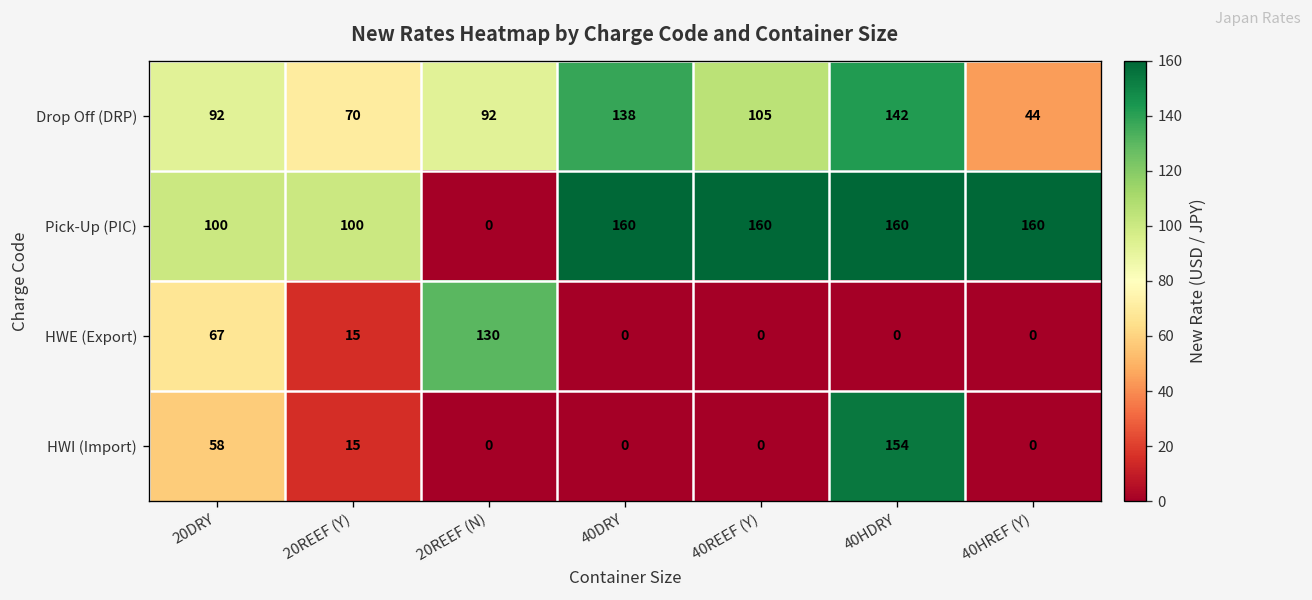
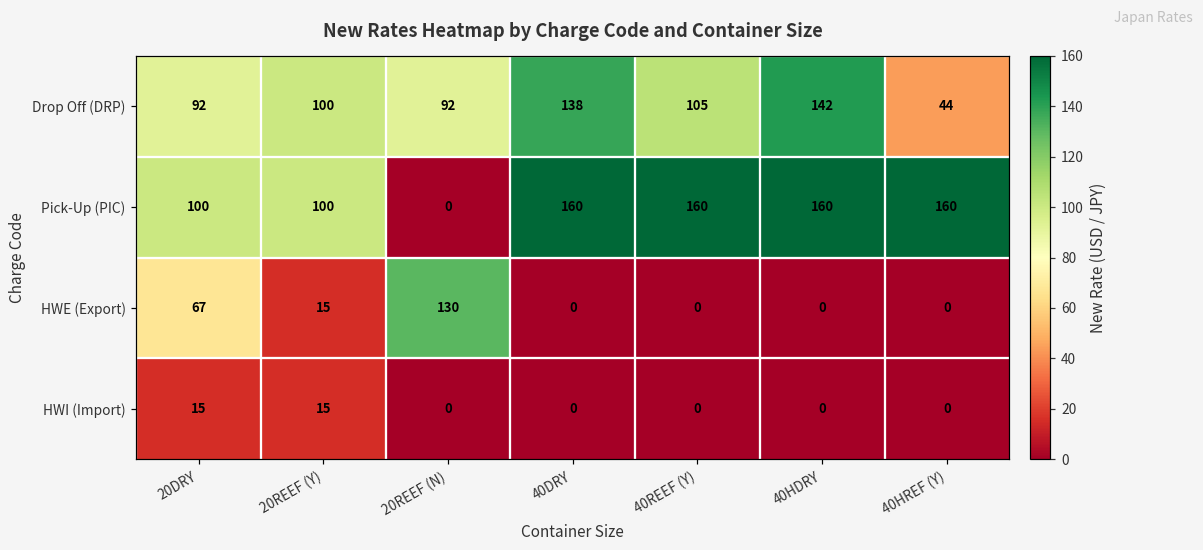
Drop Off (DRP), 20REEF (Y): 70 -> 100
HWI (Import), 20DRY: 58 -> 15
HWI (Import), 40HDRY: 154 -> 0
